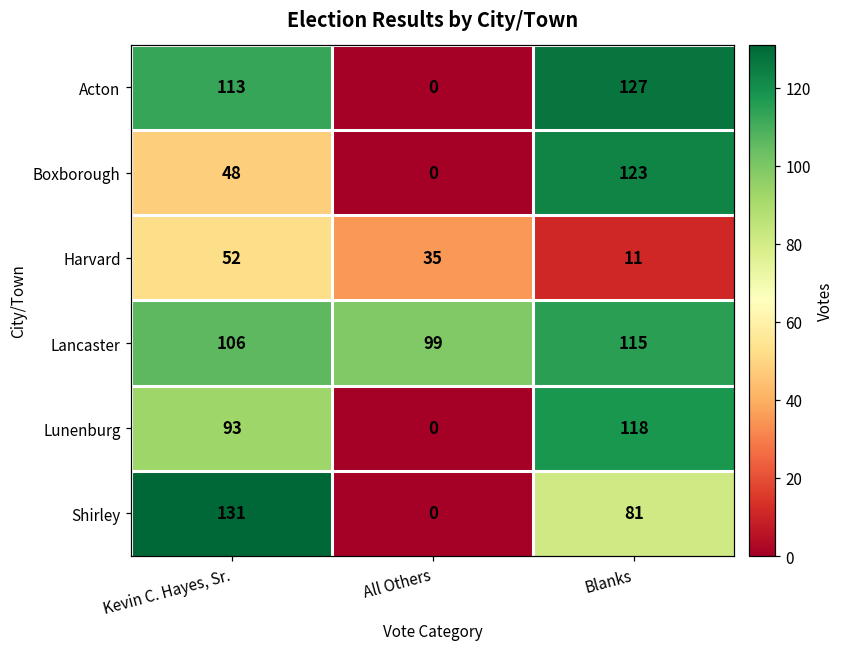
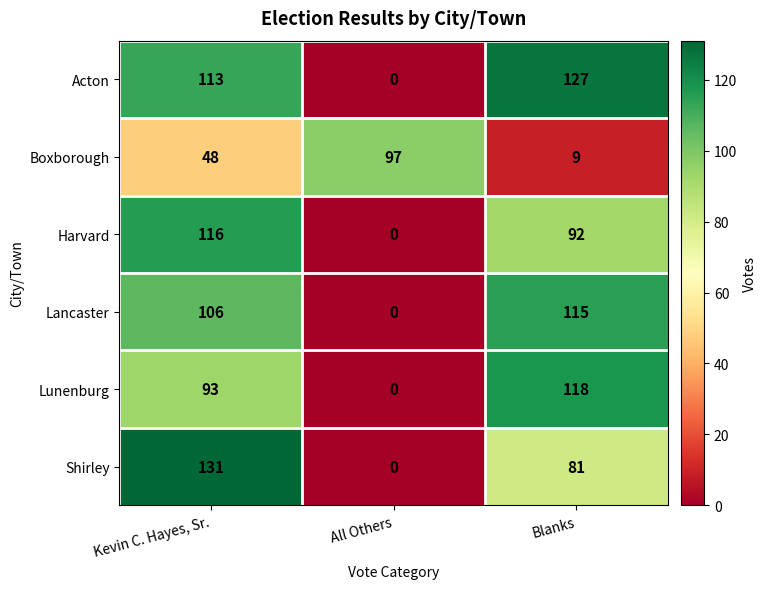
Boxborough, All Others: 0 -> 97
Boxborough, Blanks: 123 -> 9
Harvard, Kevin C. Hayes, Sr.: 52 -> 116
Harvard, All Others: 35 -> 0
Harvard, Blanks: 11 -> 92
Lancaster, All Others: 99 -> 0
